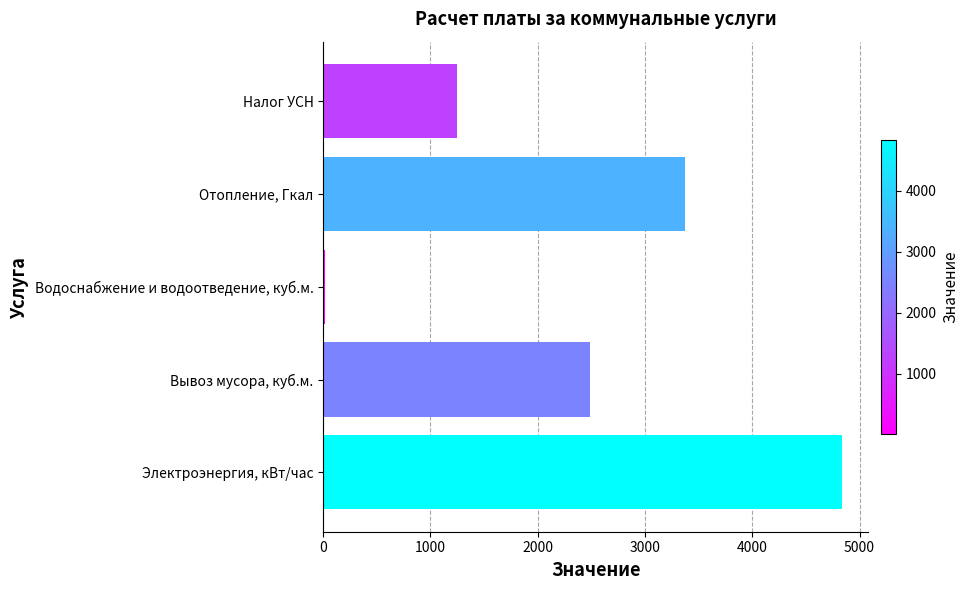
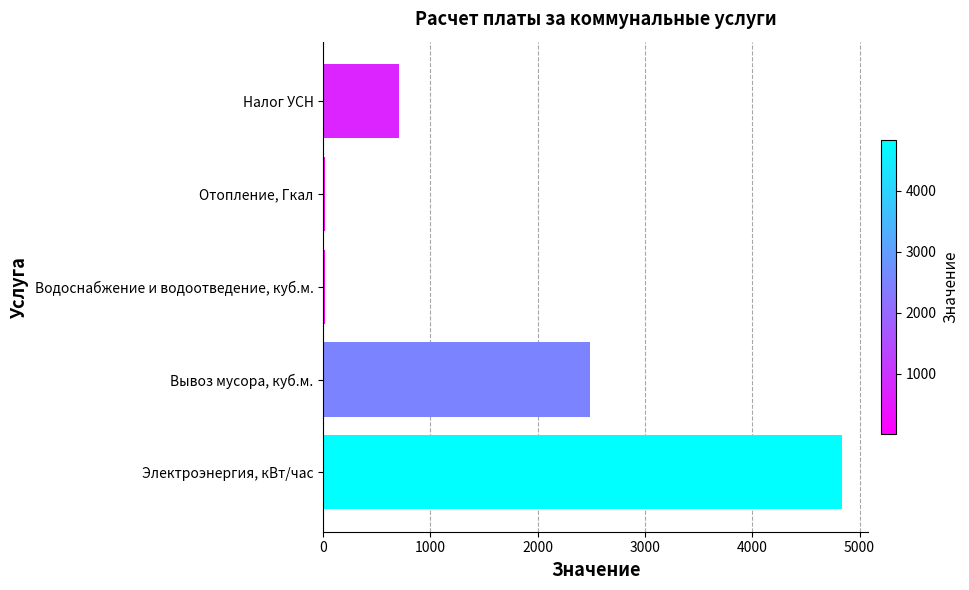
Налог УСН: 1240 -> 710
Отопление, Гкал: 3370 -> 20
